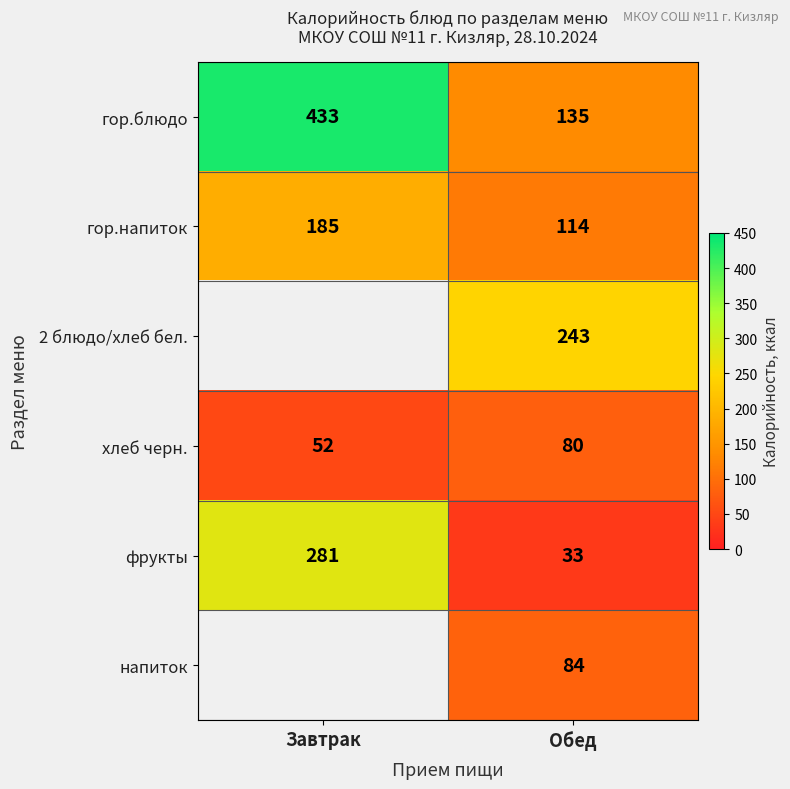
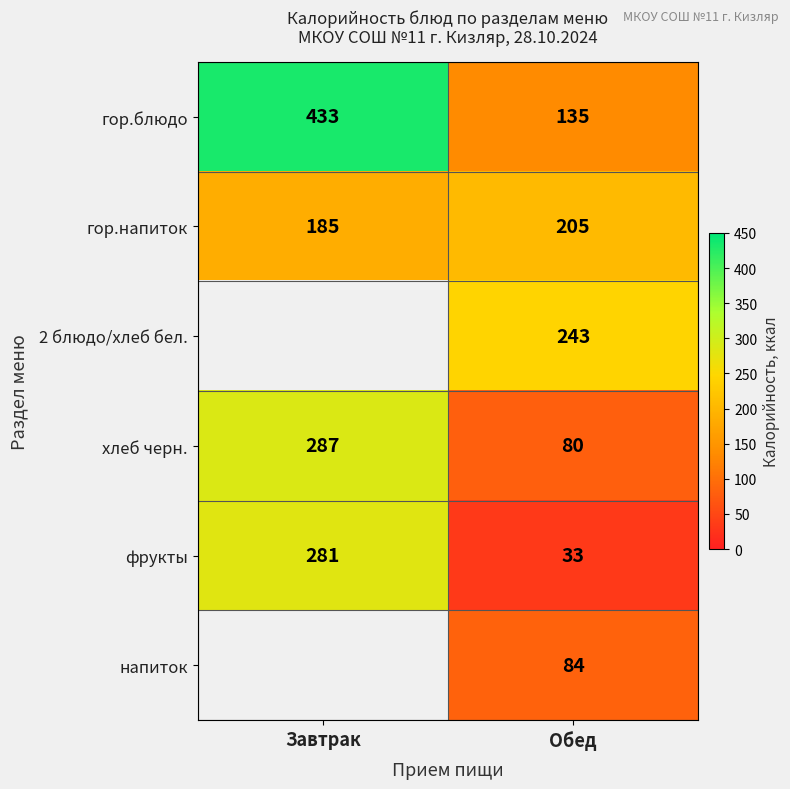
гор.напиток, Обед: 114 -> 205
хлеб черн., Завтрак: 52 -> 287
